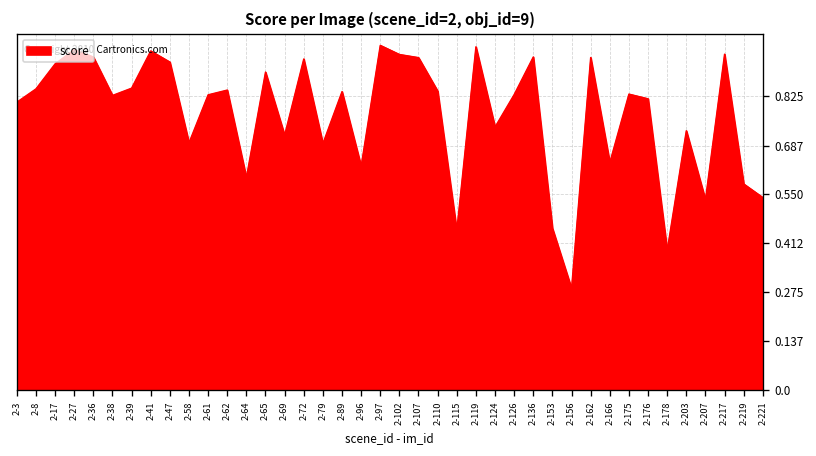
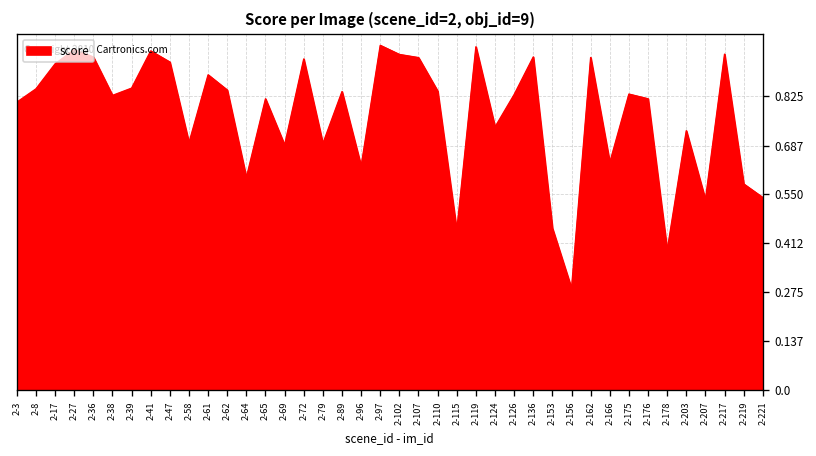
2-61: 0.83 -> 0.89
2-65: 0.89 -> 0.82
2-69: 0.72 -> 0.69
